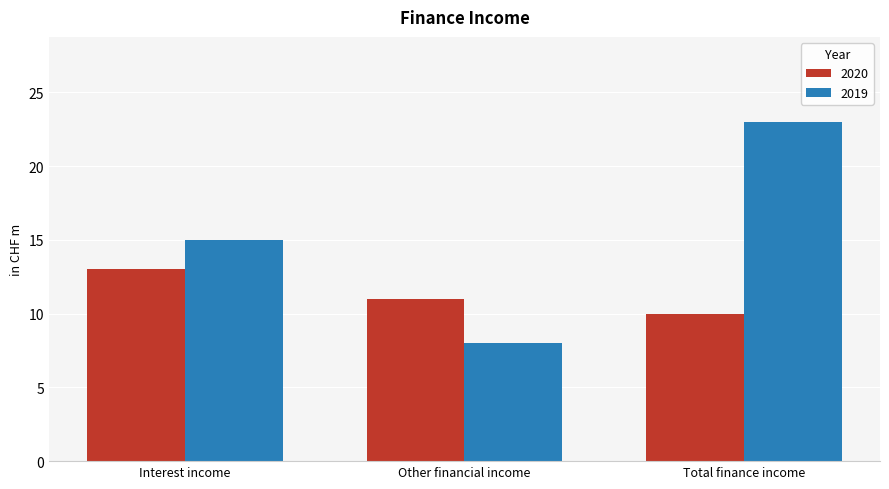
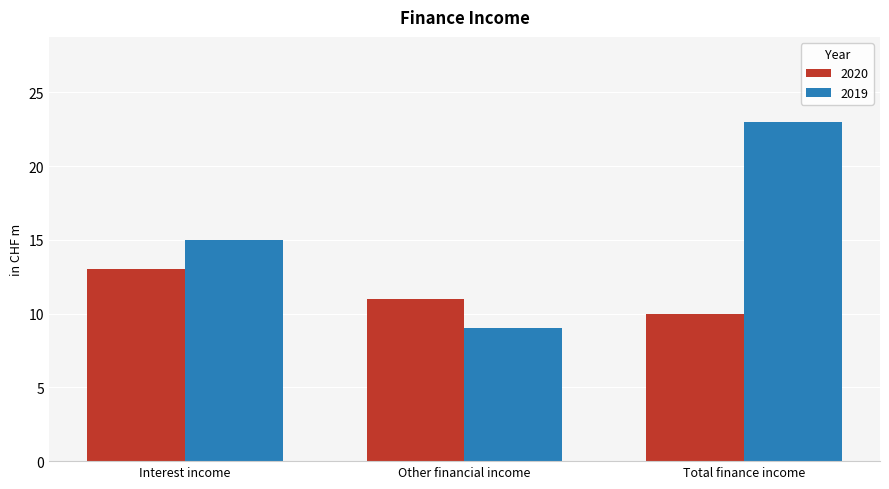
2019, Other financial income: 8 -> 9
